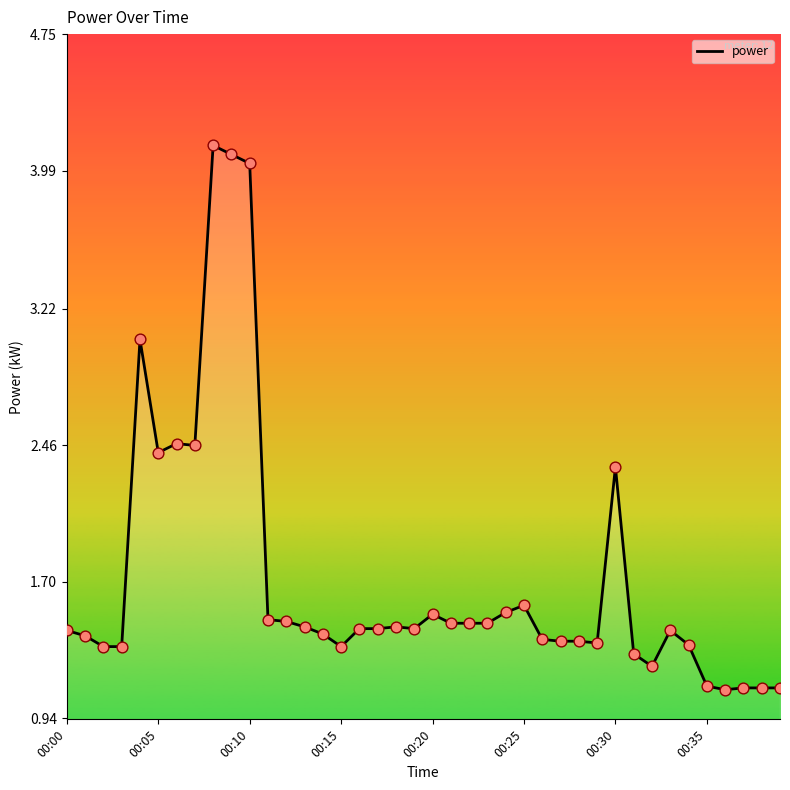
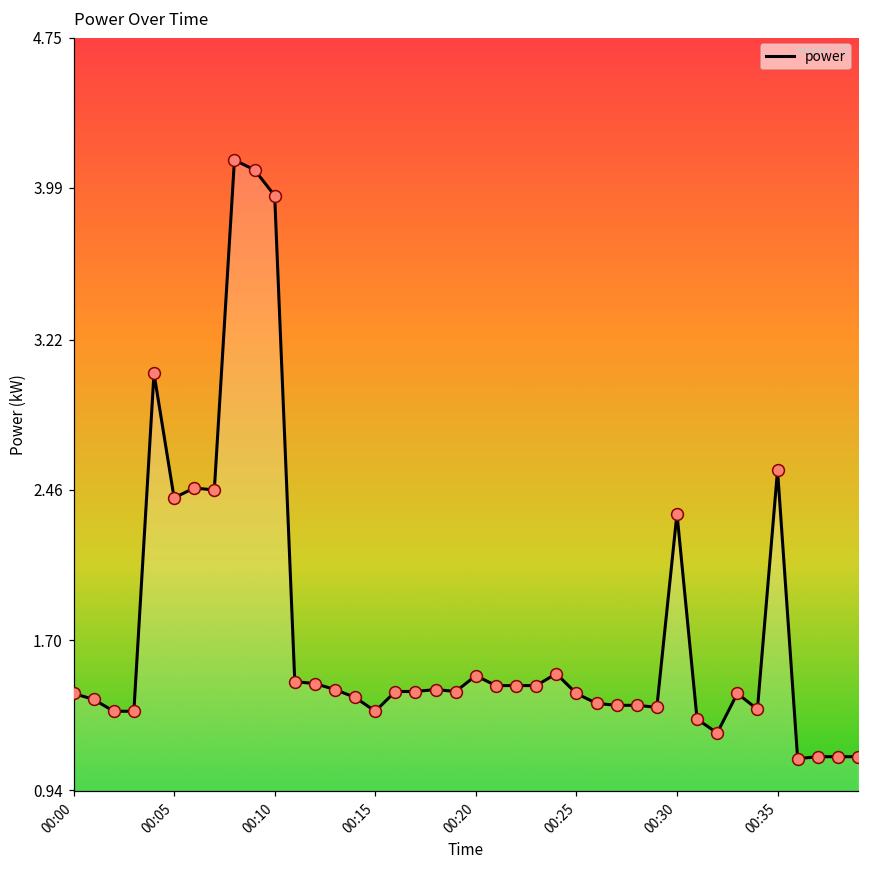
00:10: 4.03 -> 3.95
00:25: 1.57 -> 1.43
00:35: 1.12 -> 2.56
